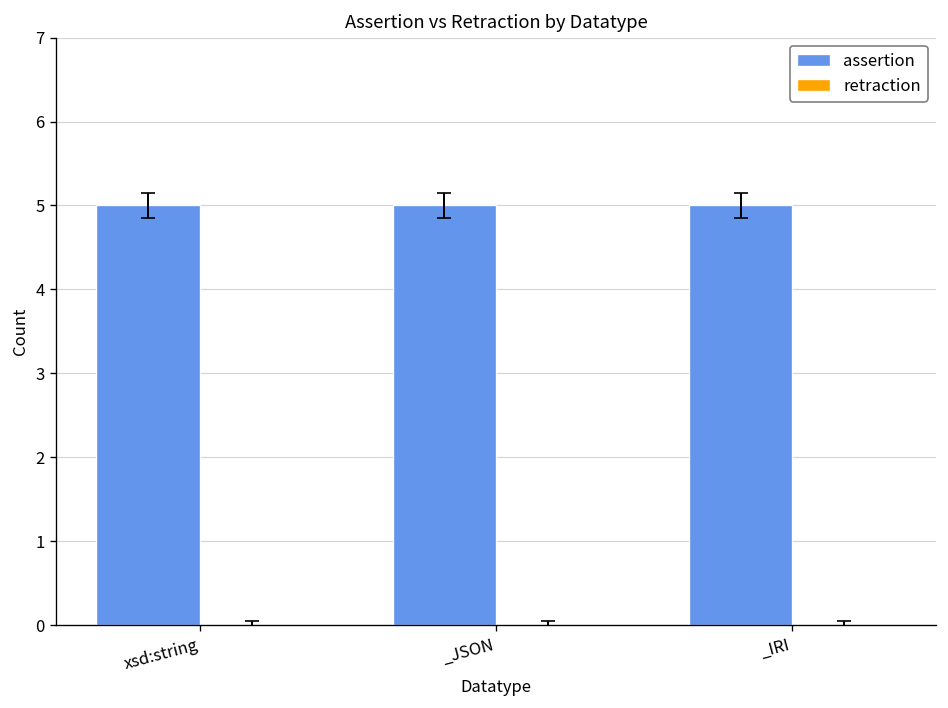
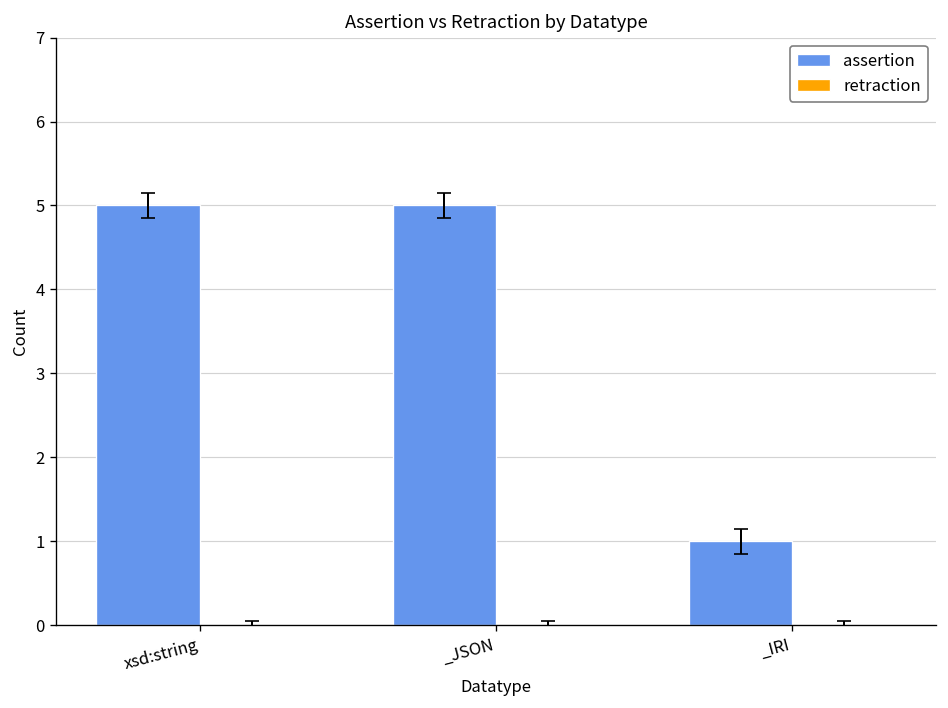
assertion, _IRI: 5 -> 1
